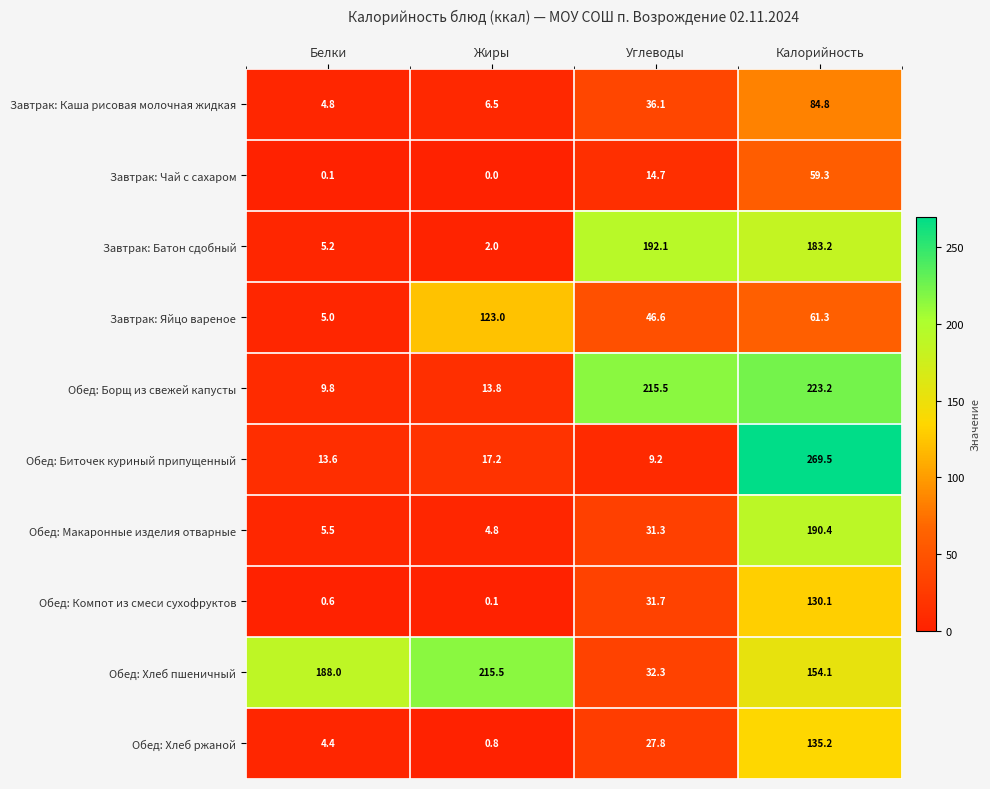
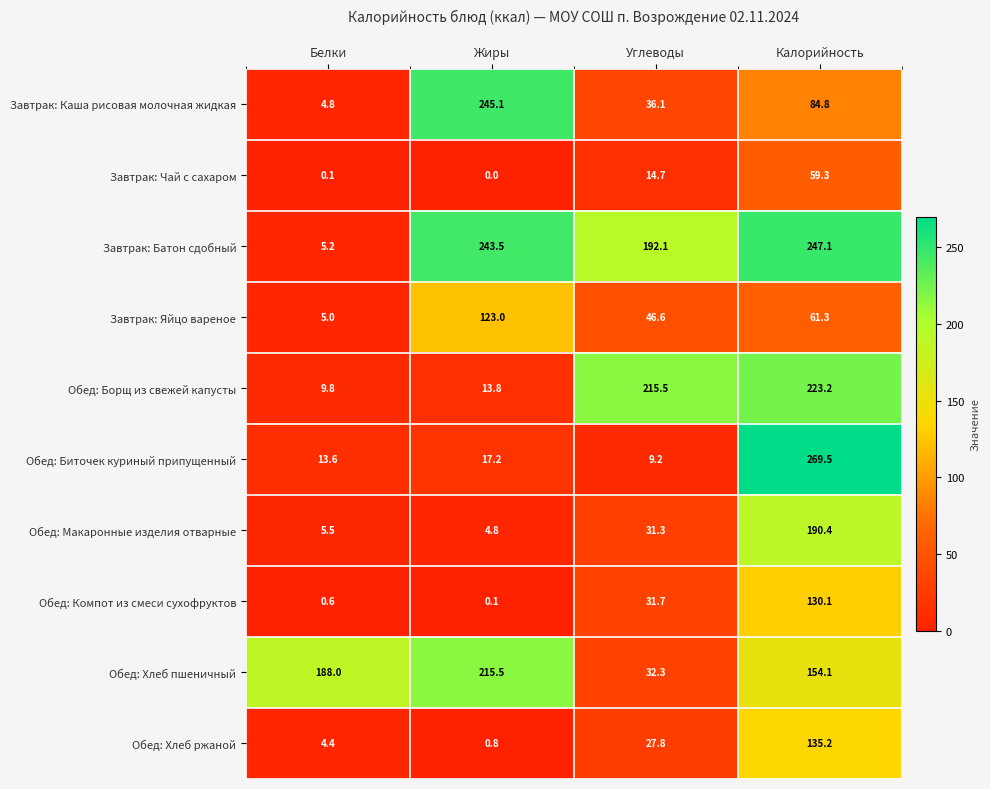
Завтрак: Каша рисовая молочная жидкая, Жиры: 6.5 -> 245.1
Завтрак: Батон сдобный, Жиры: 2.0 -> 243.5
Завтрак: Батон сдобный, Калорийность: 183.2 -> 247.1
